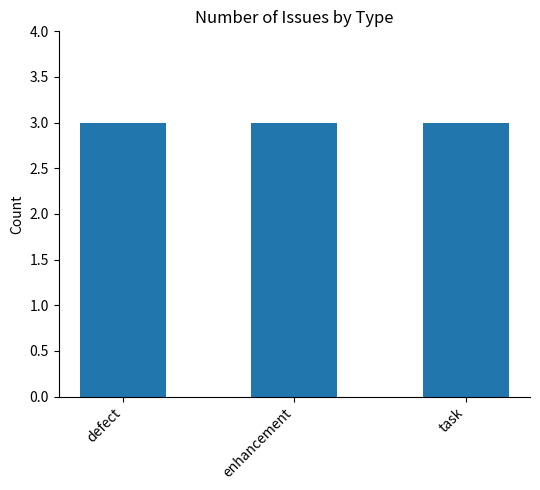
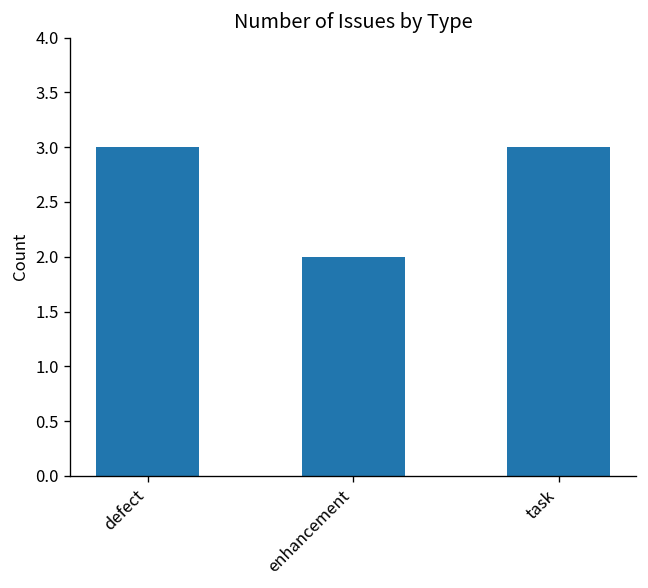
enhancement: 3 -> 2
